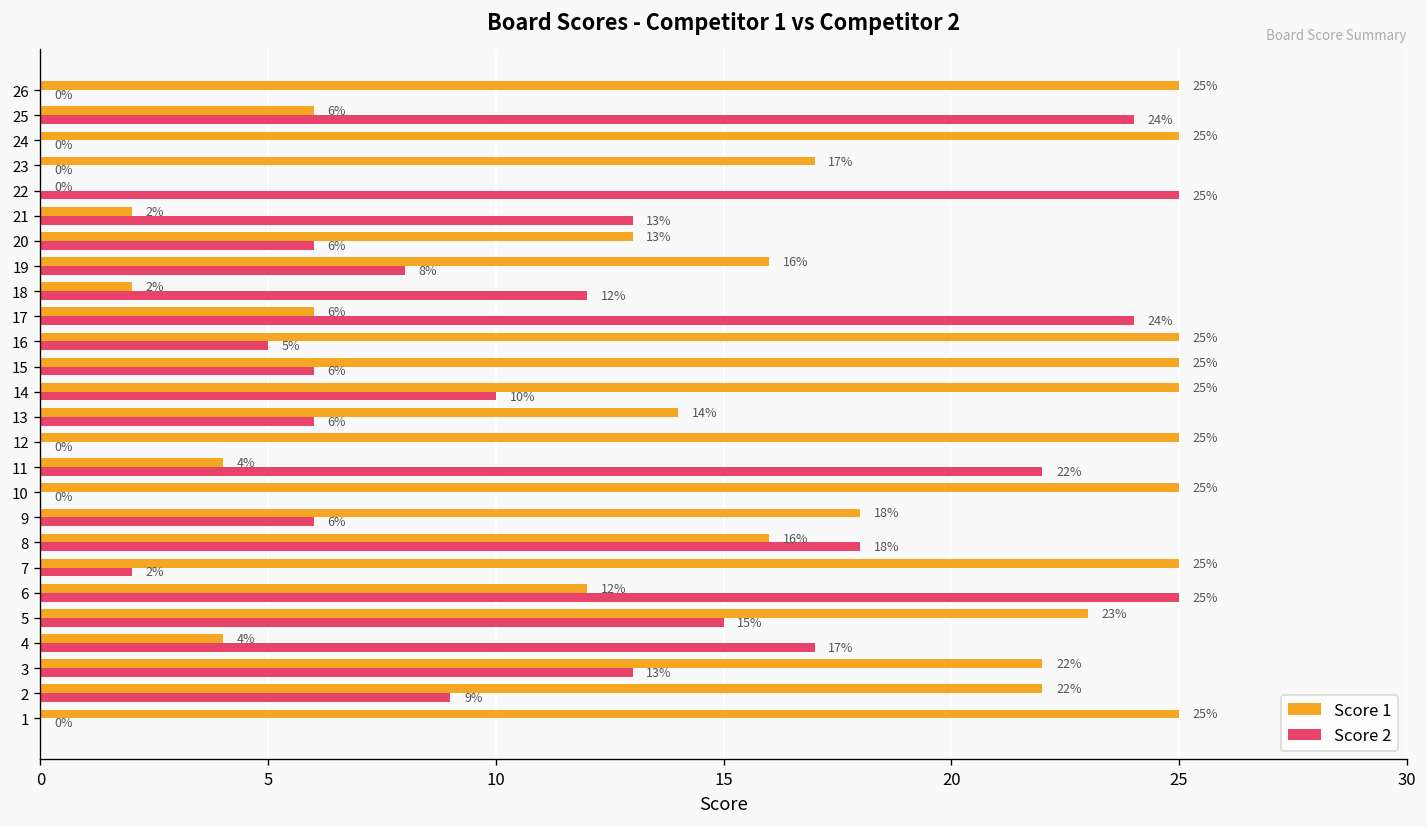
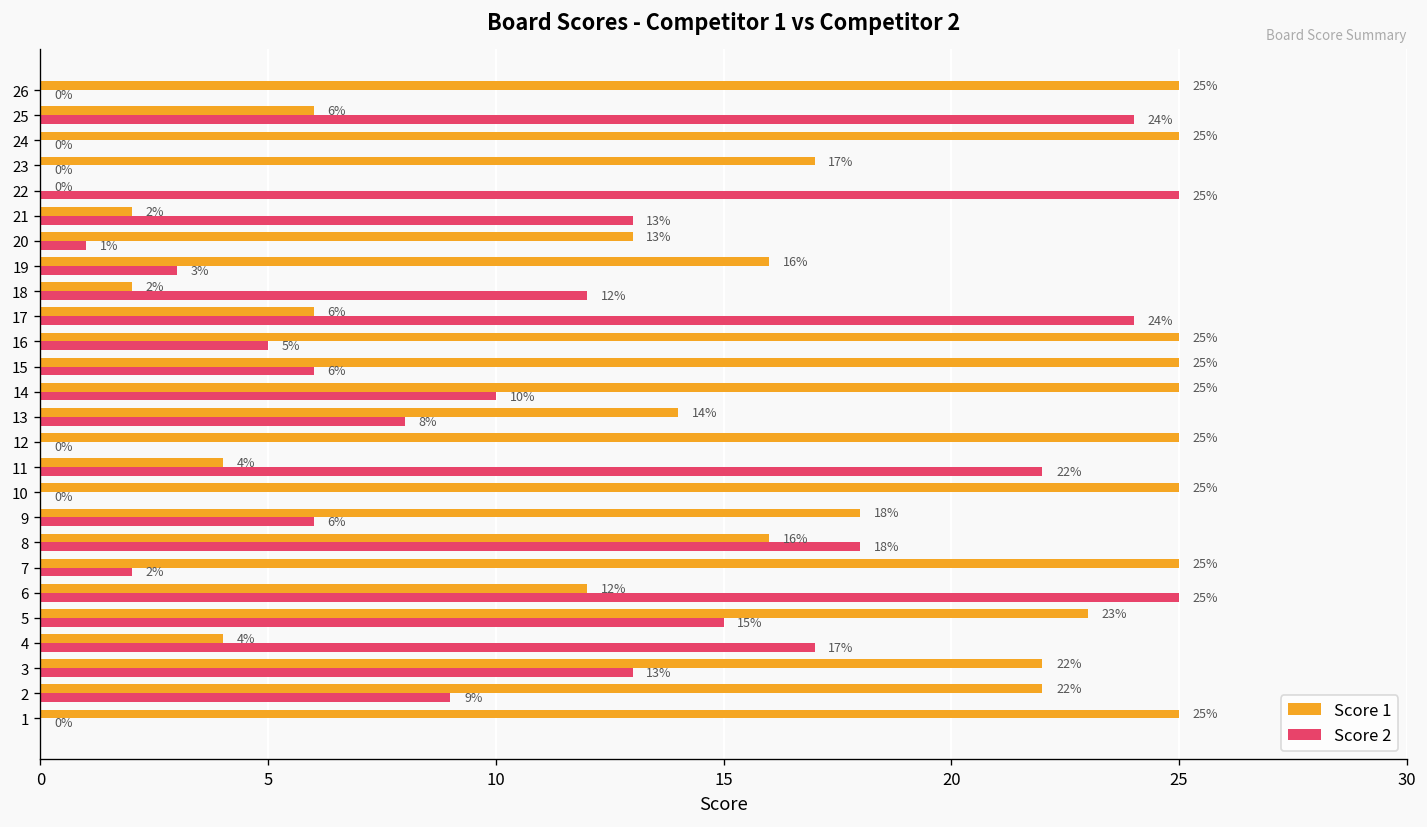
Score 2, 20: 6% -> 1%
Score 2, 19: 8% -> 3%
Score 2, 13: 6% -> 8%
